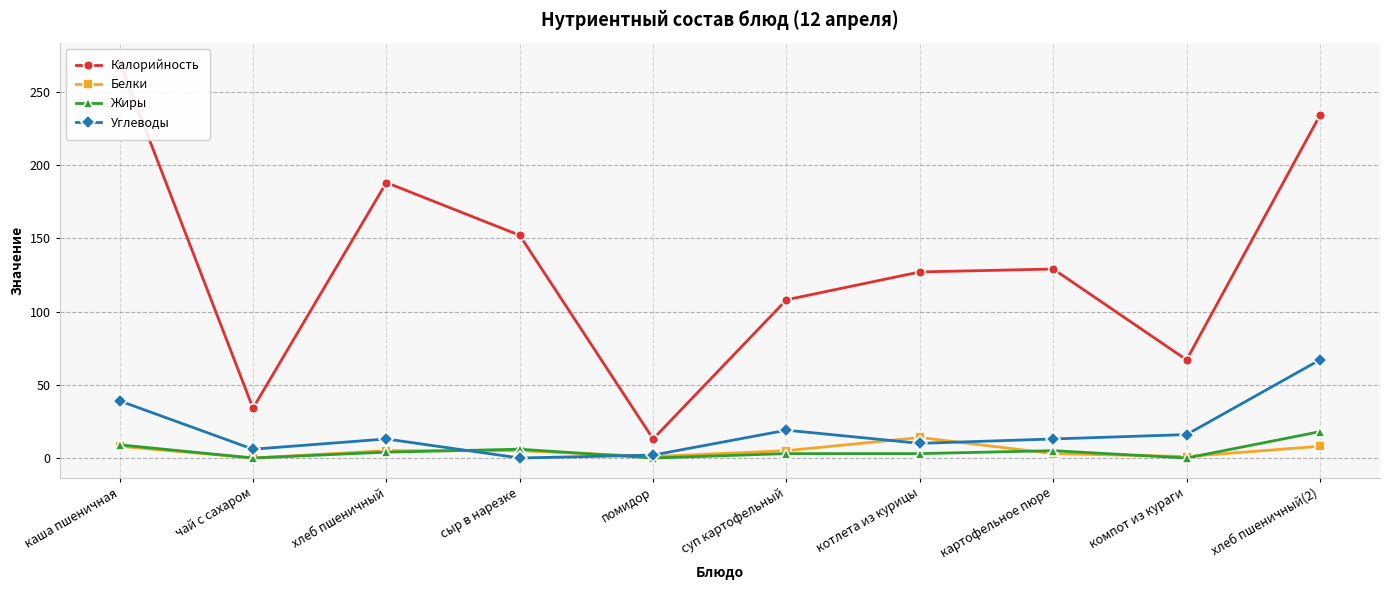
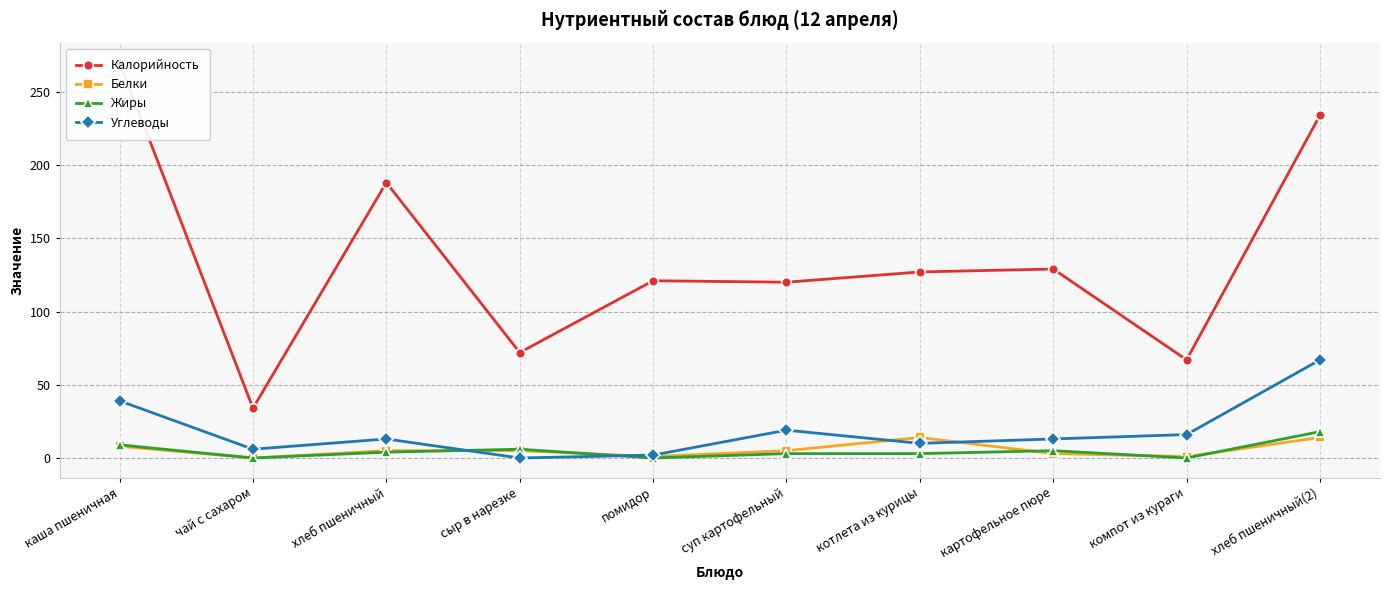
Калорийность, сыр в нарезке: 152 -> 72
Калорийность, помидор: 13 -> 121
Калорийность, суп картофельный: 108 -> 120
Белки, хлеб пшеничный(2): 8 -> 14
